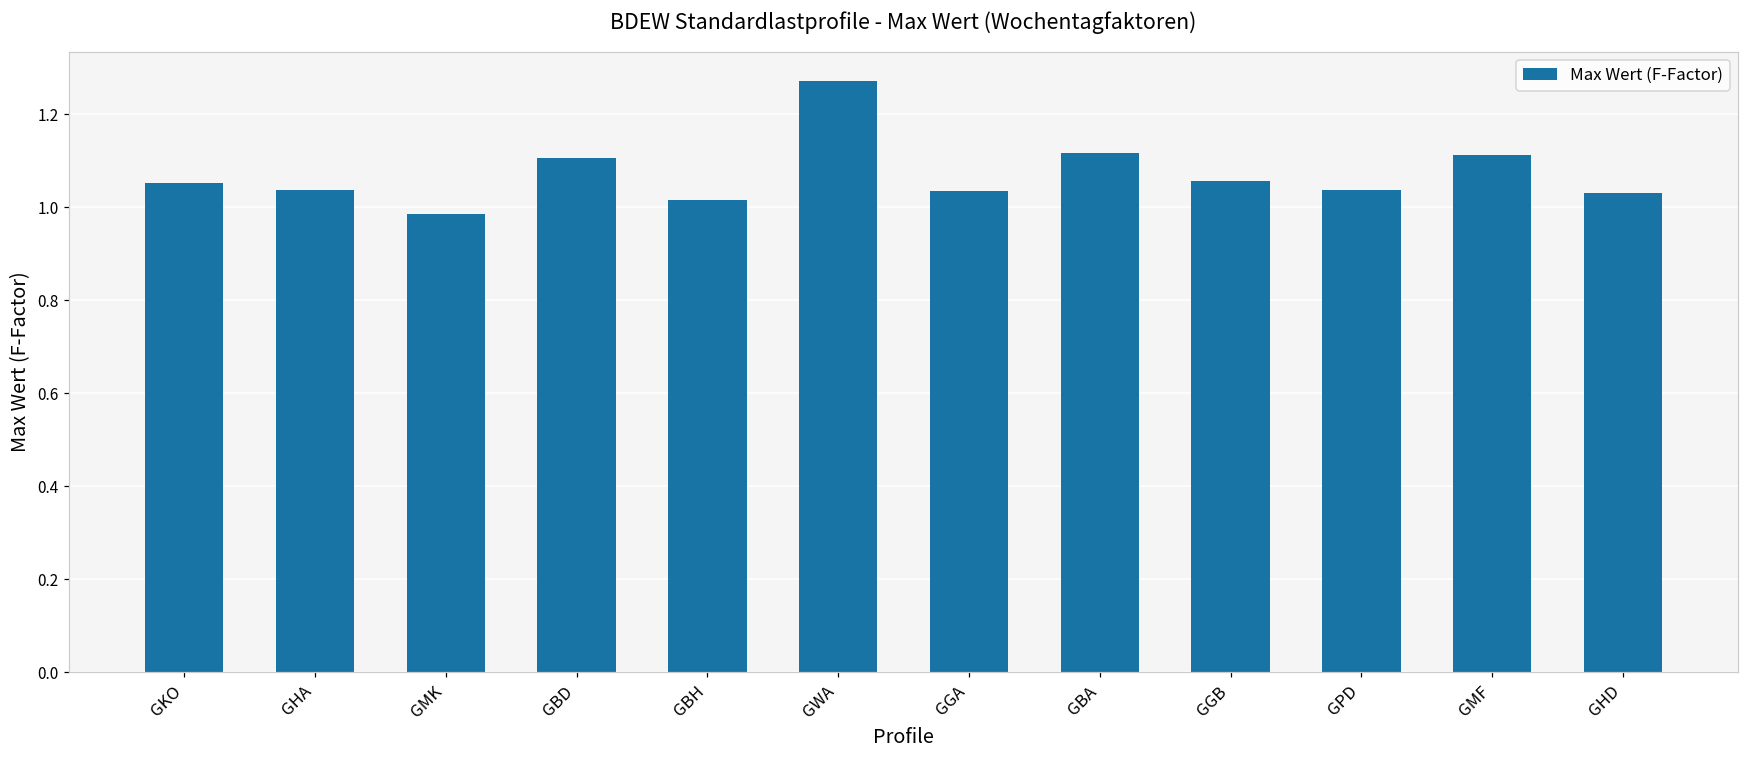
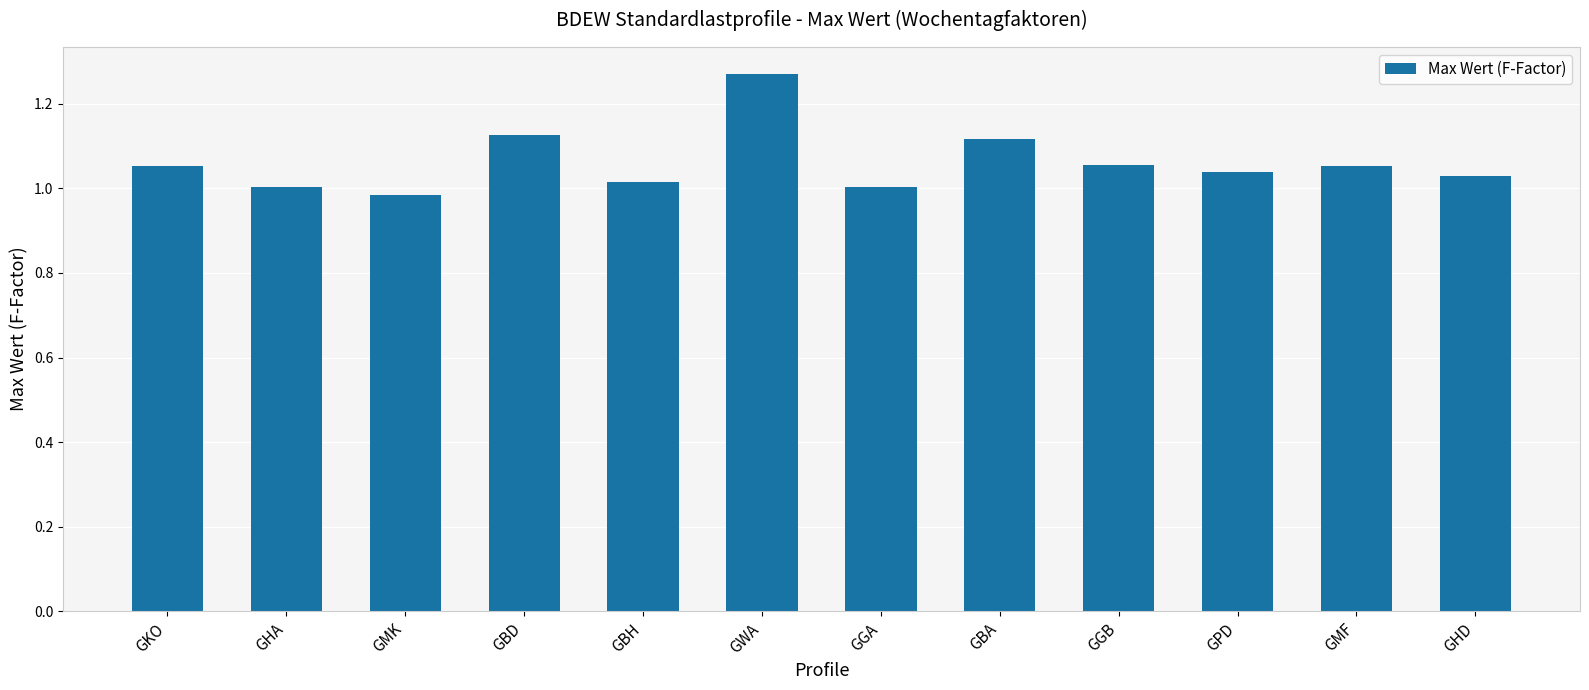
GHA: 1.04 -> 1.00
GBD: 1.11 -> 1.13
GGA: 1.04 -> 1.00
GMF: 1.11 -> 1.05
